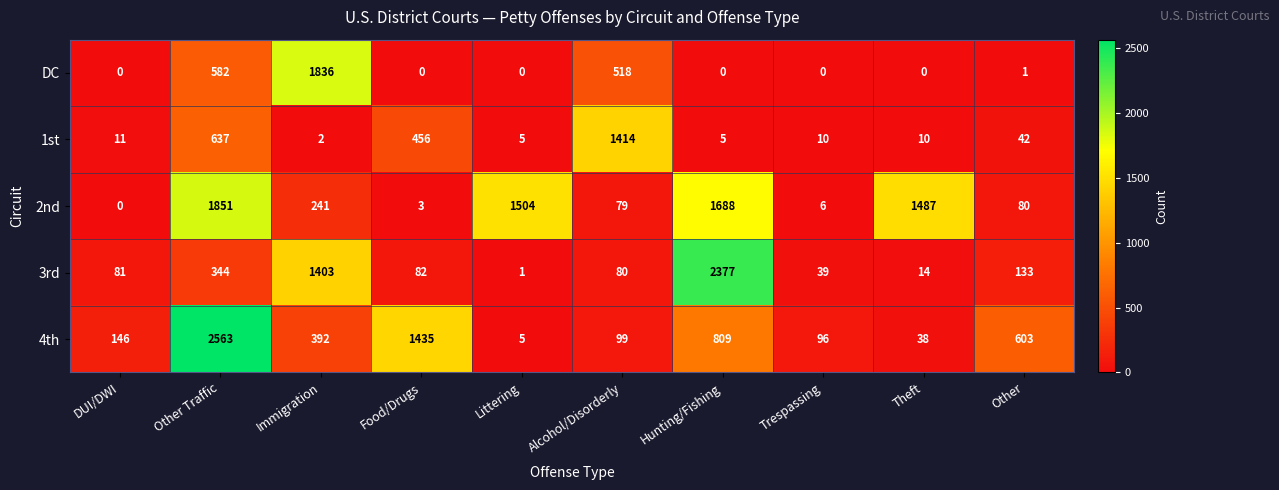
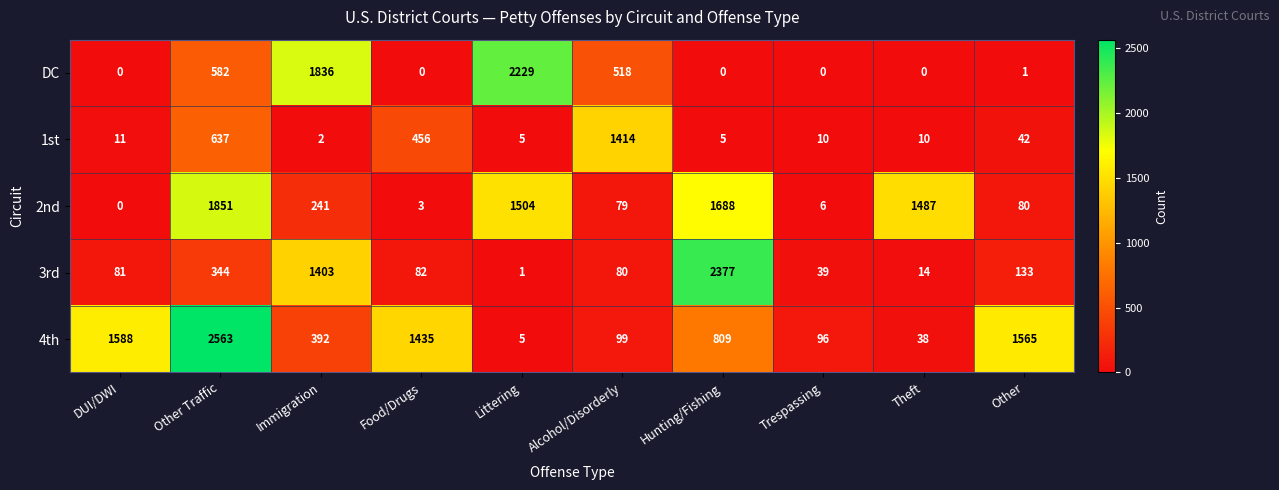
DC, Littering: 0 -> 2229
4th, DUI/DWI: 146 -> 1588
4th, Other: 603 -> 1565
